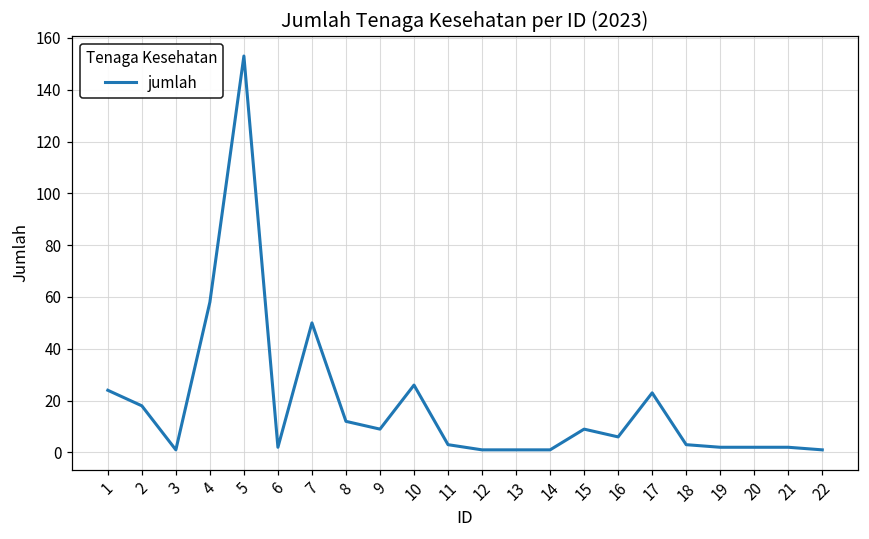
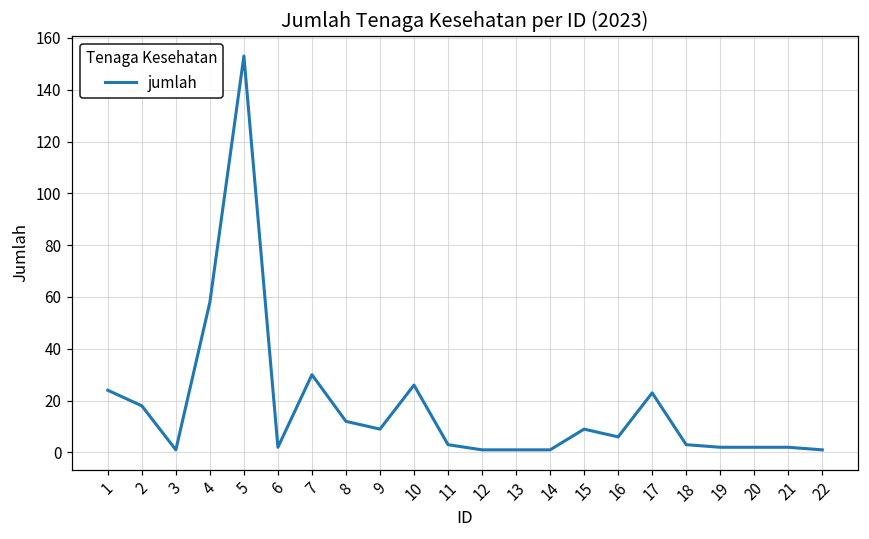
7: 50 -> 30
